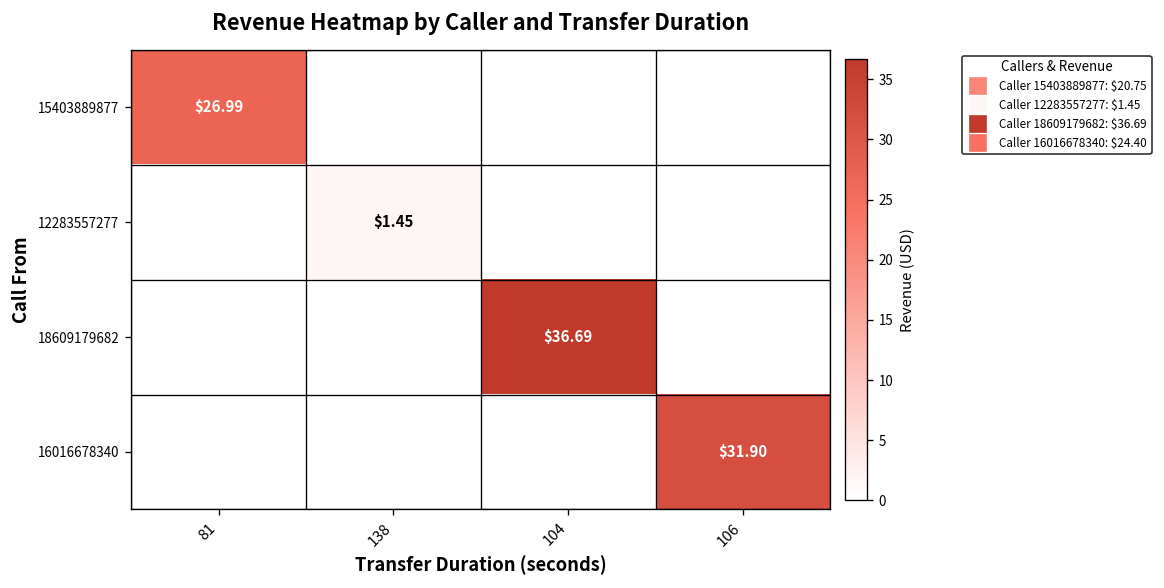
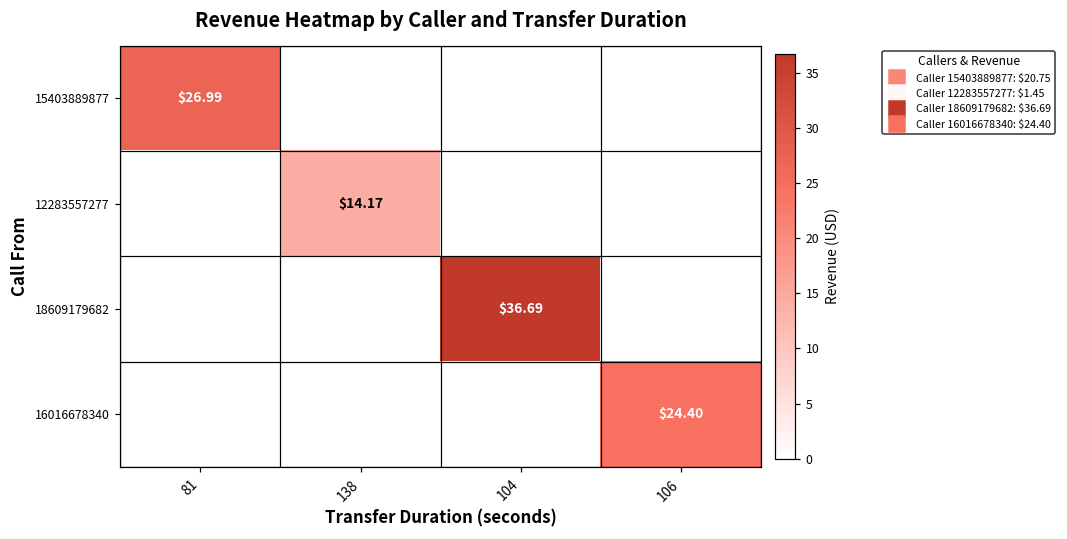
12283557277, 138: $1.45 -> $14.17
16016678340, 106: $31.90 -> $24.40
